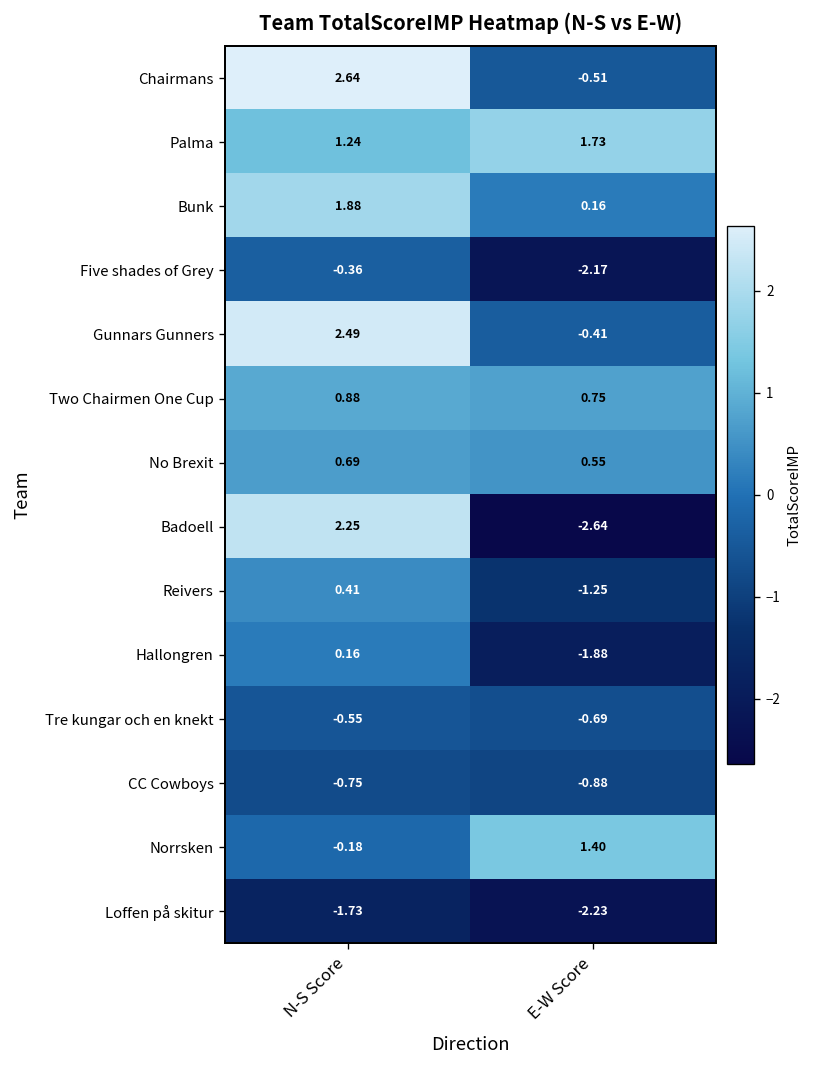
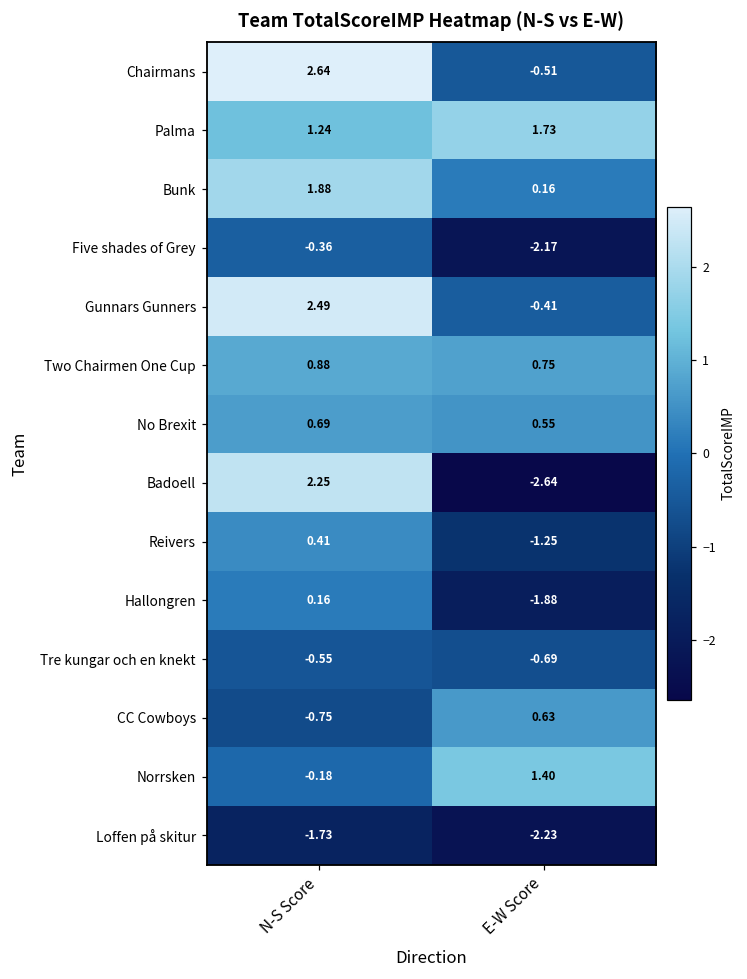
CC Cowboys, E-W Score: -0.88 -> 0.63
